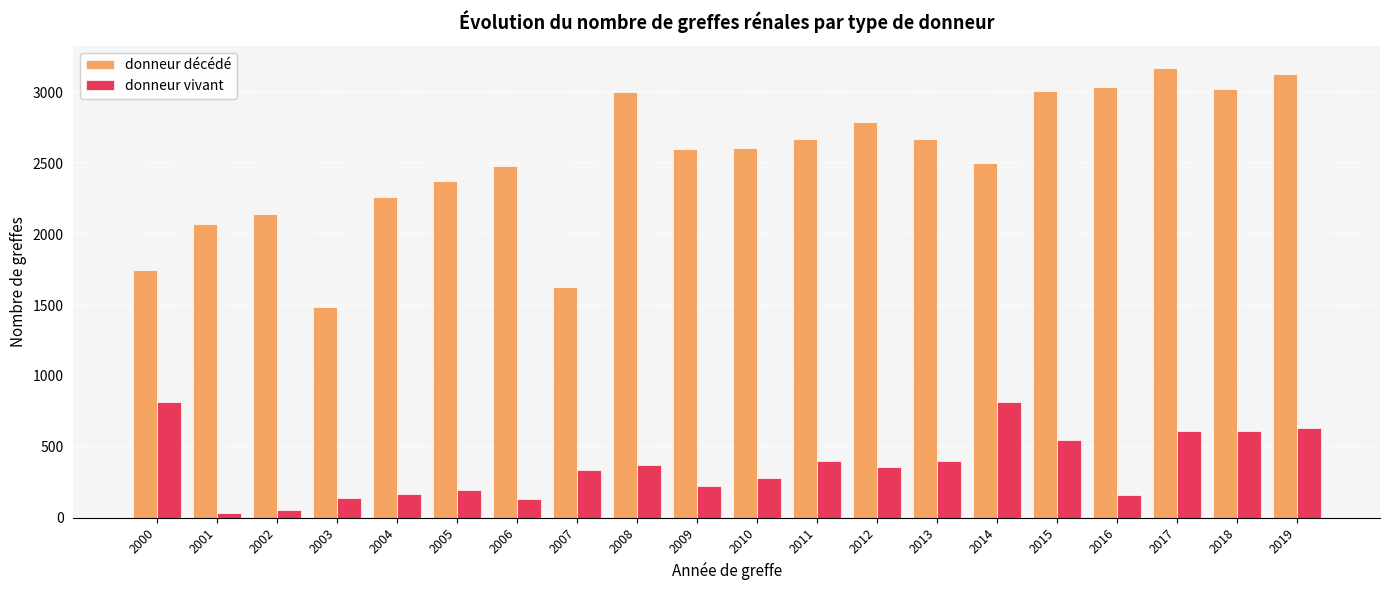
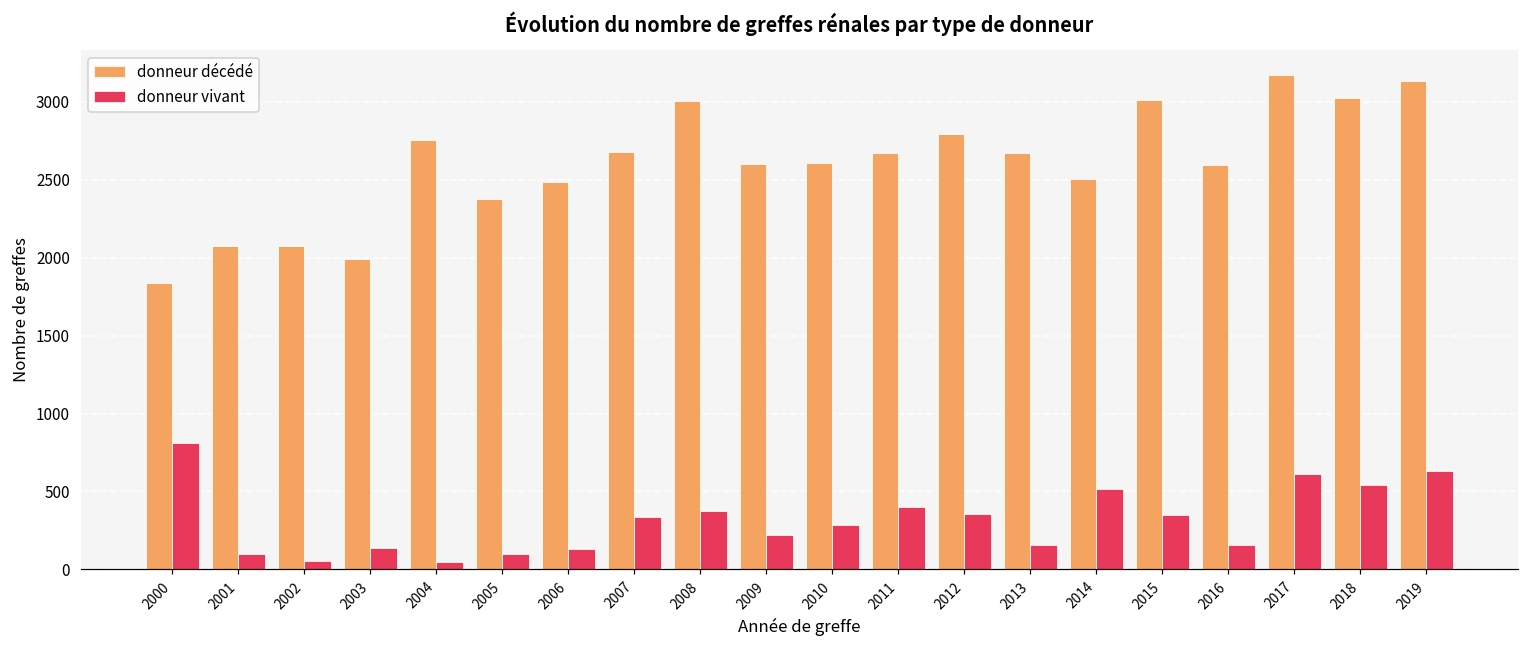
donneur décédé, 2000: 1750 -> 1840
donneur vivant, 2001: 40 -> 100
donneur décédé, 2002: 2140 -> 2080
donneur décédé, 2003: 1490 -> 1990
donneur décédé, 2004: 2260 -> 2760
donneur vivant, 2004: 160 -> 50
donneur vivant, 2005: 200 -> 100
donneur décédé, 2007: 1630 -> 2680
donneur vivant, 2013: 400 -> 150
donneur vivant, 2014: 820 -> 510
donneur vivant, 2015: 550 -> 350
donneur décédé, 2016: 3040 -> 2600
donneur vivant, 2018: 610 -> 540
